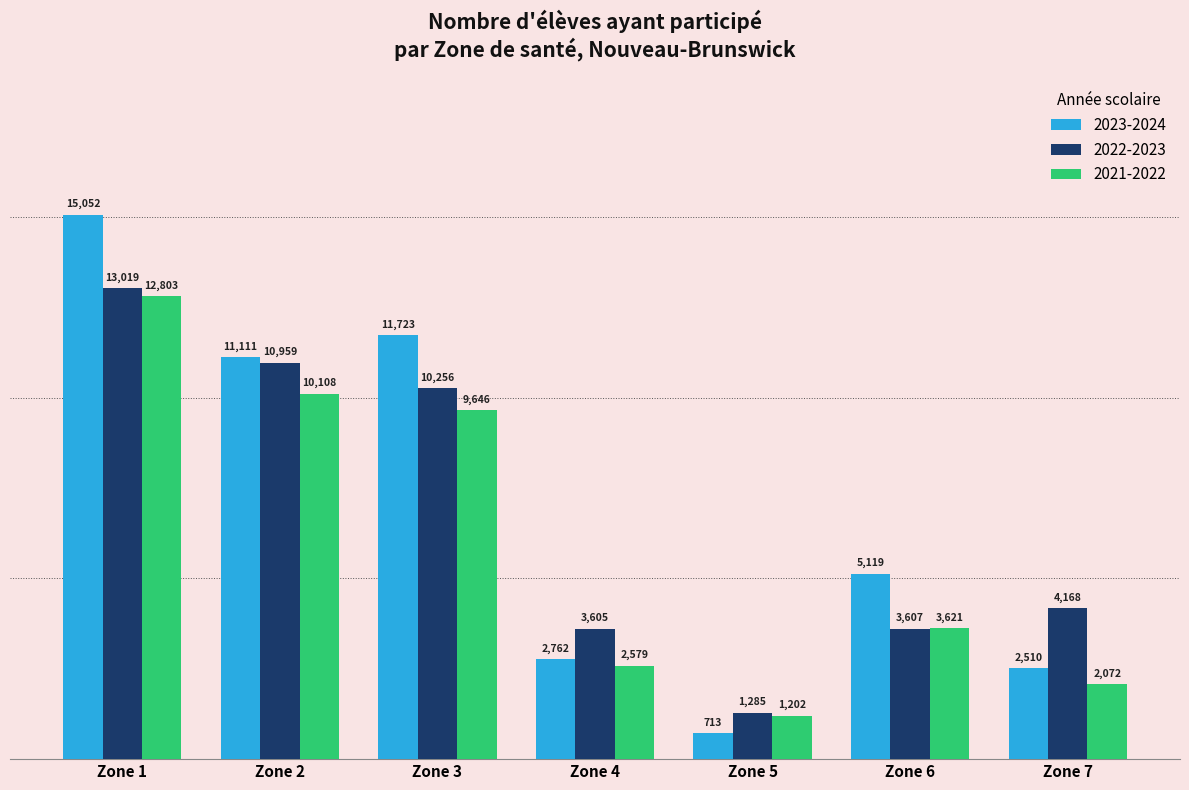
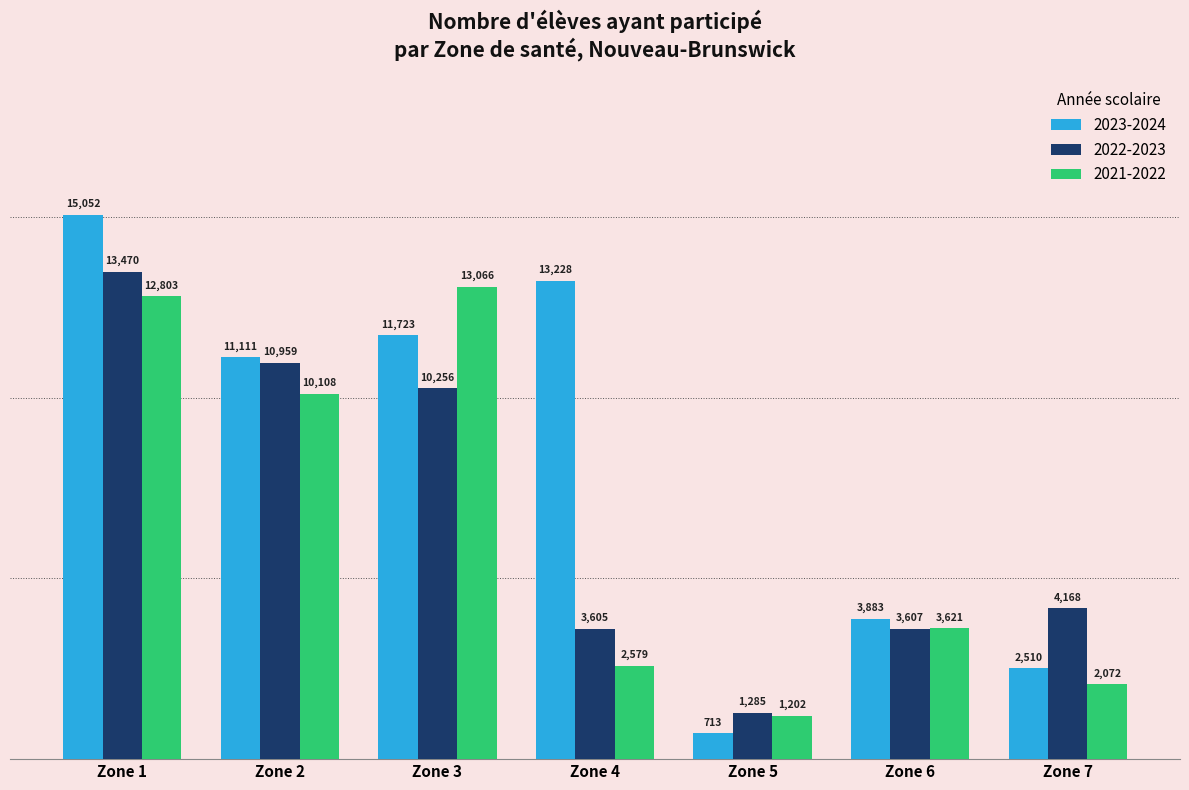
2022-2023, Zone 1: 13,019 -> 13,470
2021-2022, Zone 3: 9,646 -> 13,066
2023-2024, Zone 4: 2,762 -> 13,228
2023-2024, Zone 6: 5,119 -> 3,883
